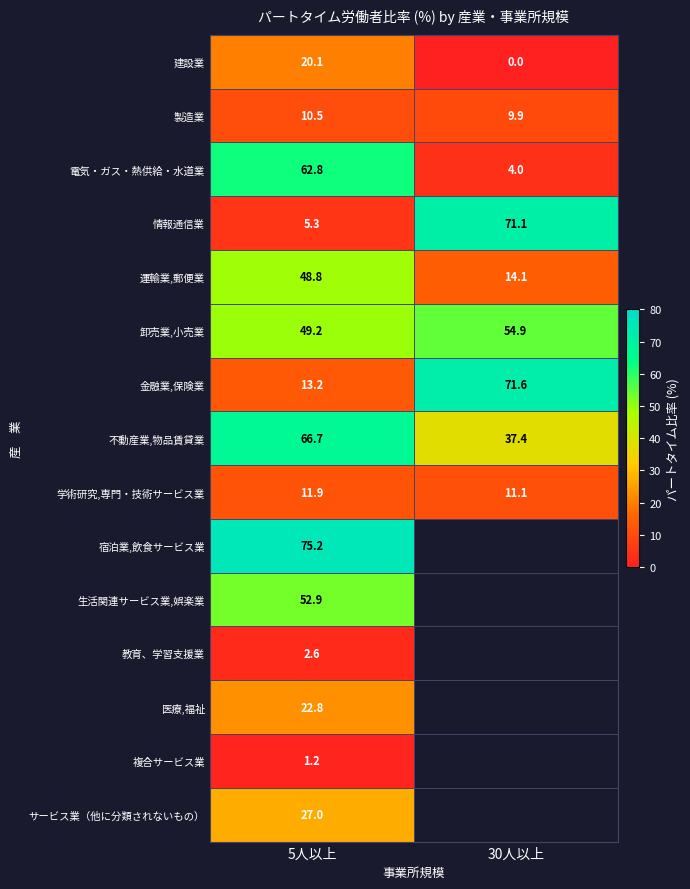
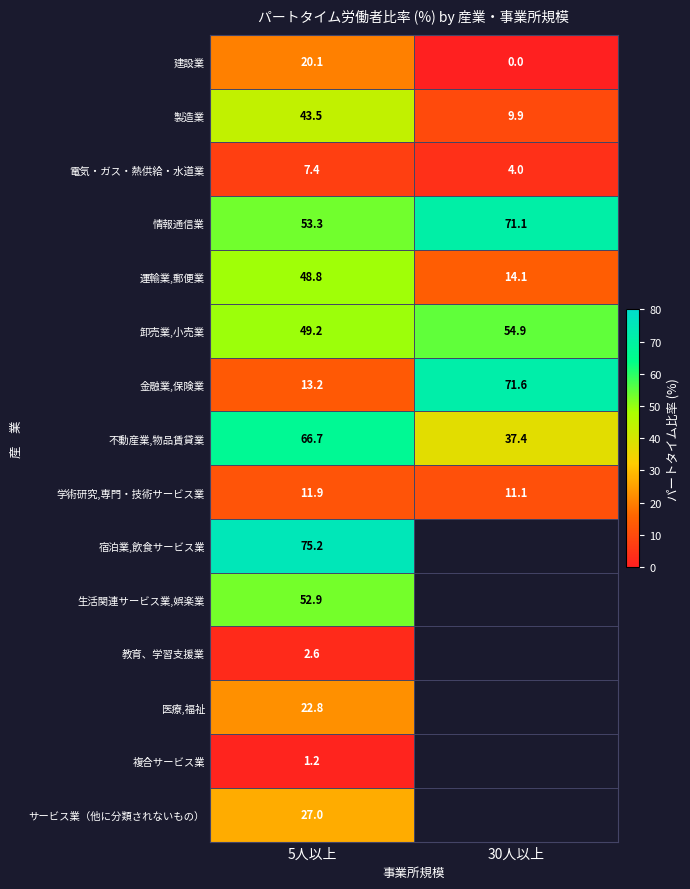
製造業, 5人以上: 10.5 -> 43.5
電気・ガス・熱供給・水道業, 5人以上: 62.8 -> 7.4
情報通信業, 5人以上: 5.3 -> 53.3
